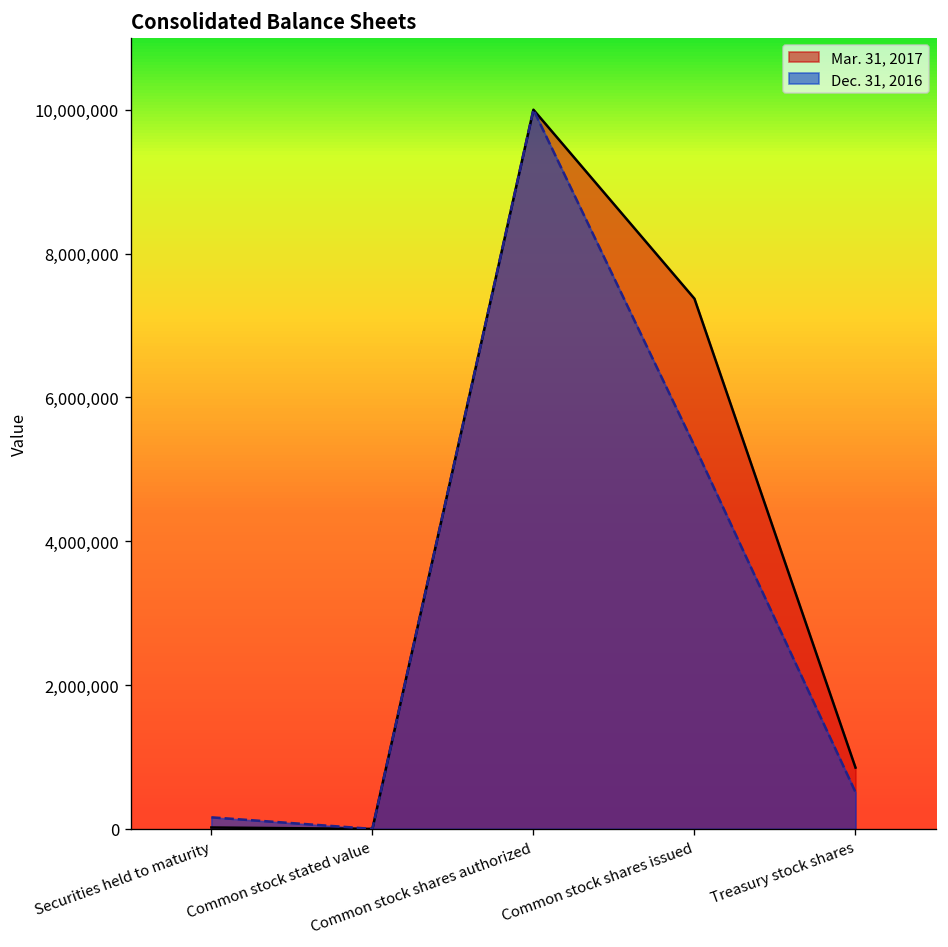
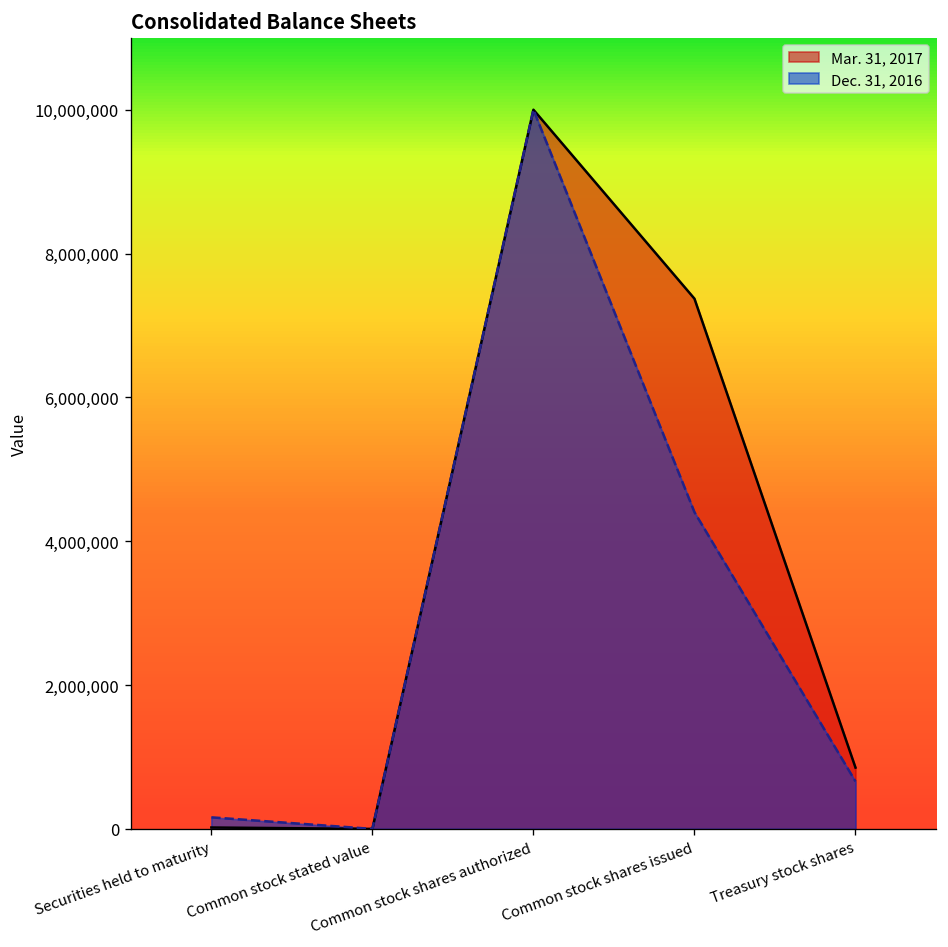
Dec. 31, 2016, Common stock shares issued: 5,300,000 -> 4,400,000
Dec. 31, 2016, Treasury stock shares: 500,000 -> 700,000
